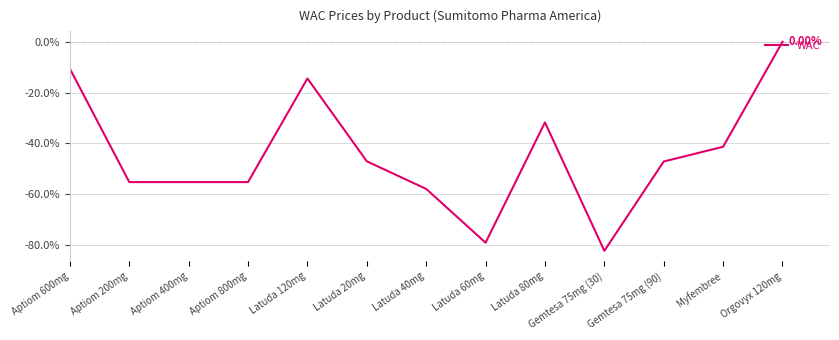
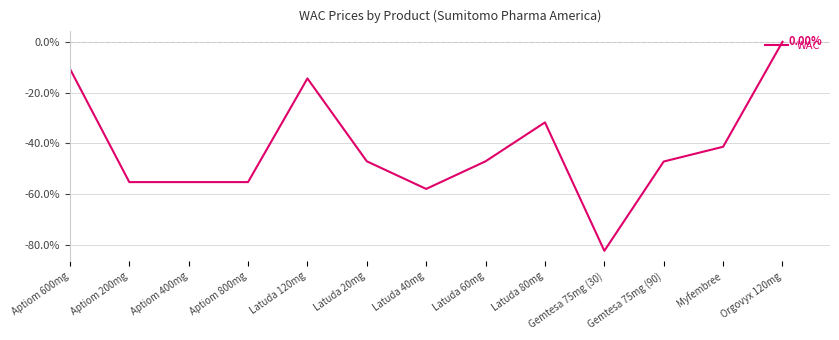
Latuda 60mg: -79% -> -47%
